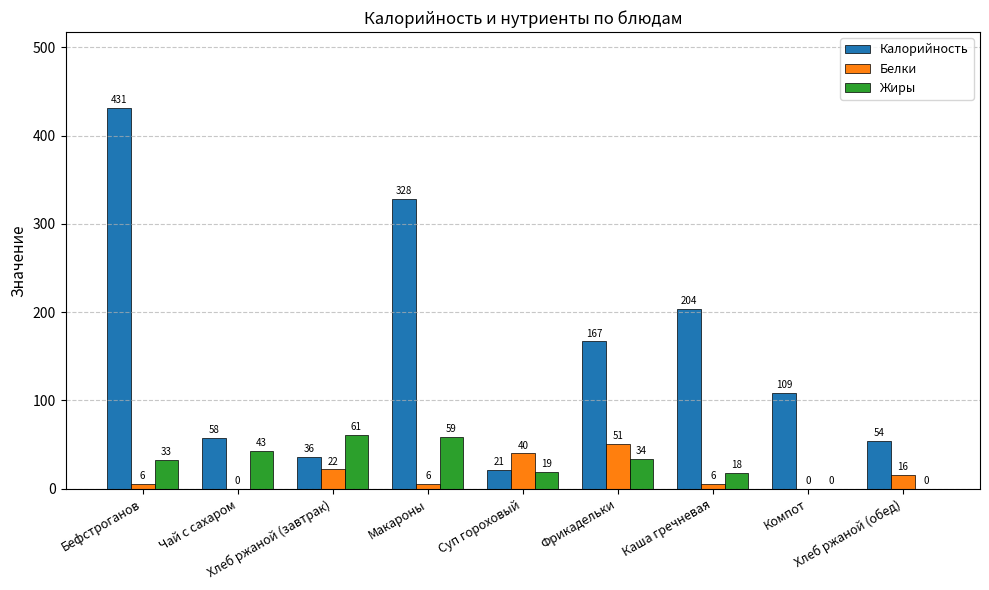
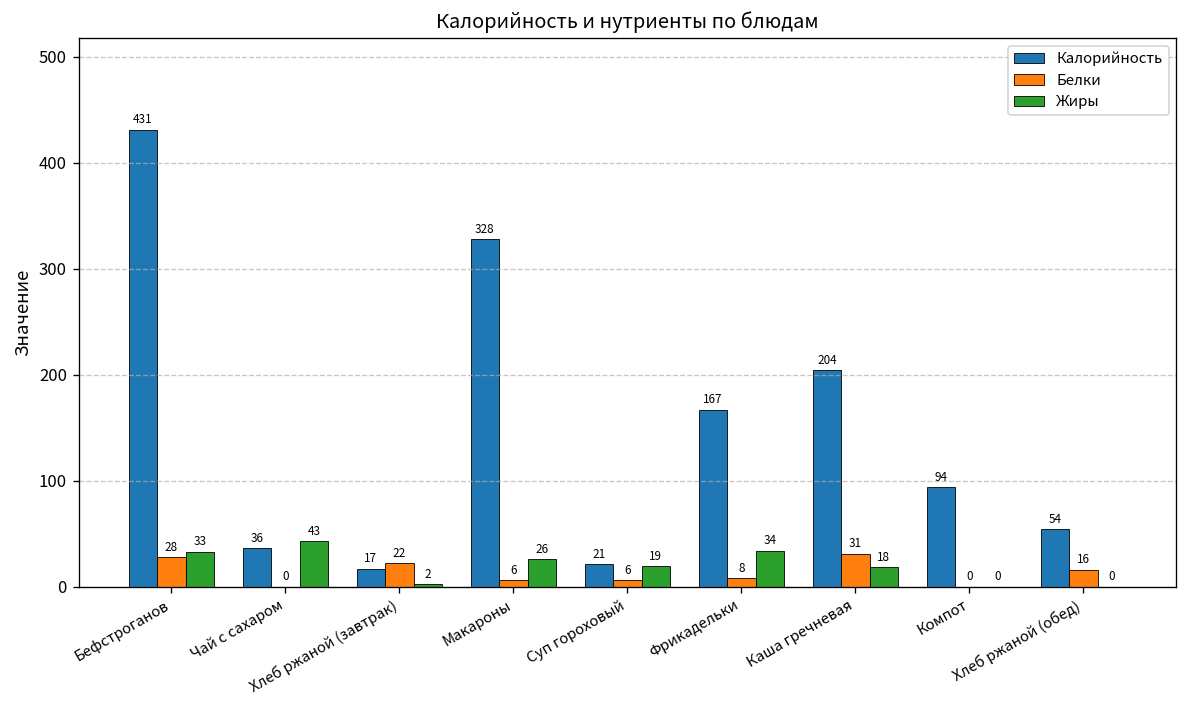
Белки, Бефстроганов: 6 -> 28
Калорийность, Чай с сахаром: 58 -> 36
Калорийность, Хлеб ржаной (завтрак): 36 -> 17
Жиры, Хлеб ржаной (завтрак): 61 -> 2
Жиры, Макароны: 59 -> 26
Белки, Суп гороховый: 40 -> 6
Белки, Фрикадельки: 51 -> 8
Белки, Каша гречневая: 6 -> 31
Калорийность, Компот: 109 -> 94
